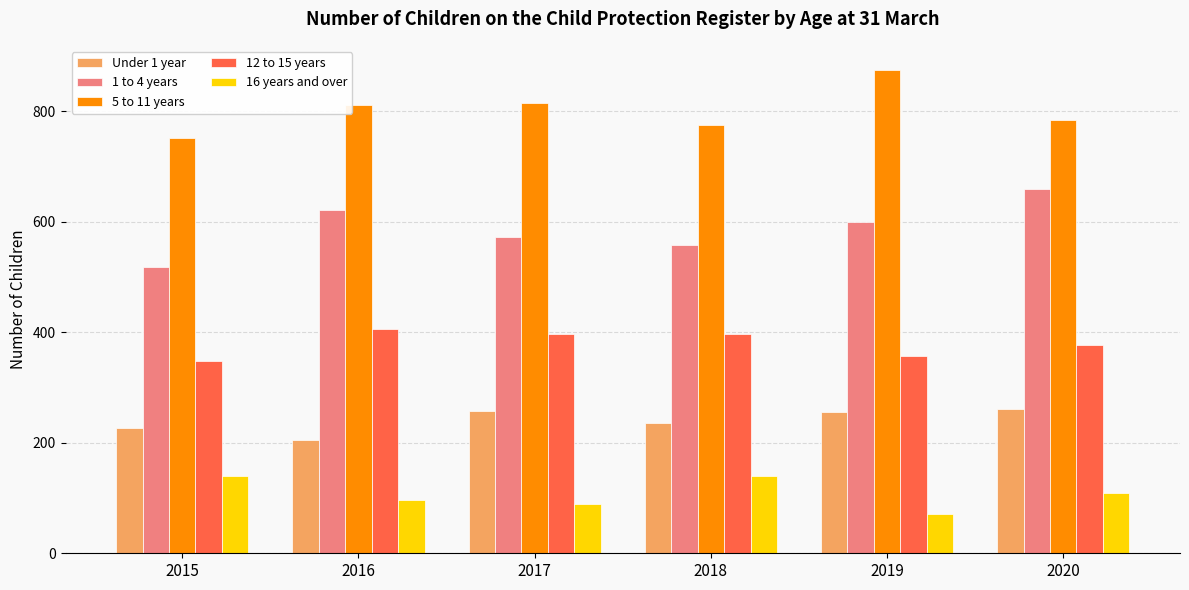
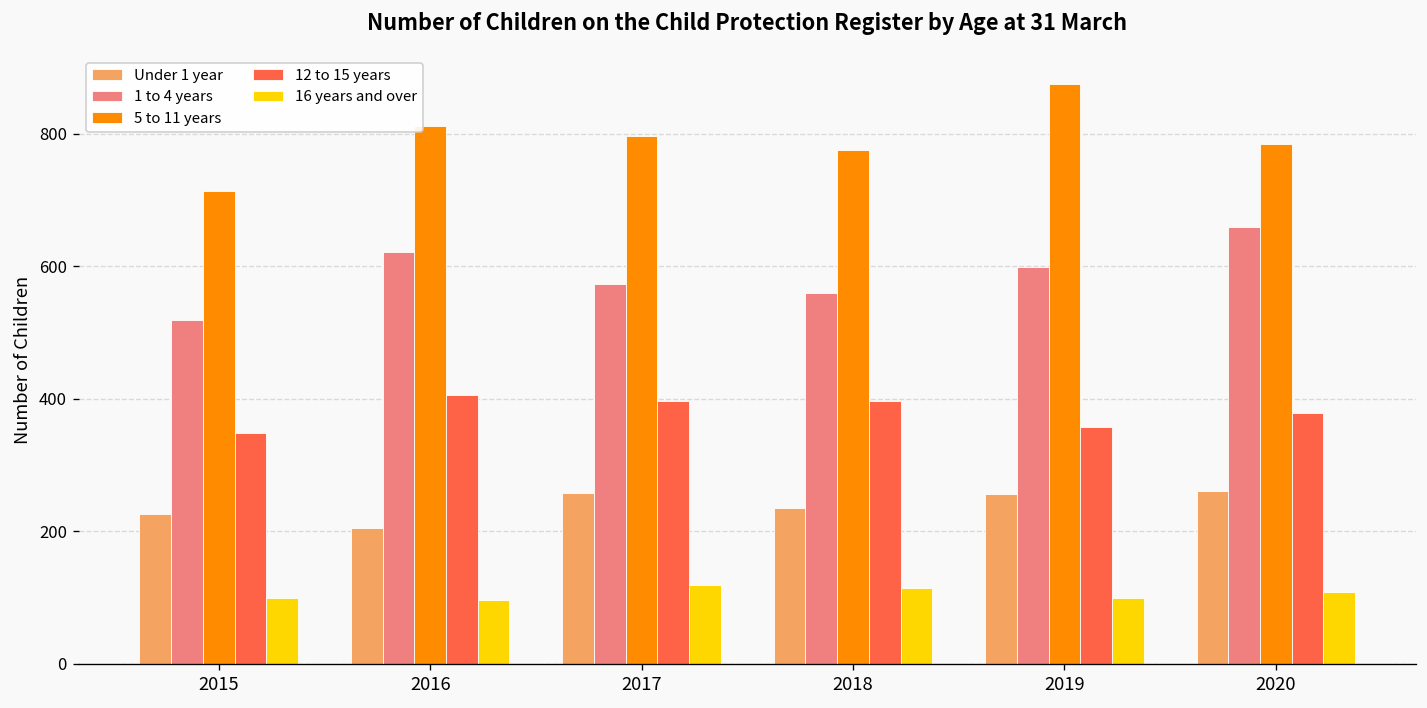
5 to 11 years, 2015: 750 -> 710
16 years and over, 2015: 140 -> 100
5 to 11 years, 2017: 820 -> 800
16 years and over, 2017: 90 -> 120
16 years and over, 2018: 140 -> 120
16 years and over, 2019: 70 -> 100
